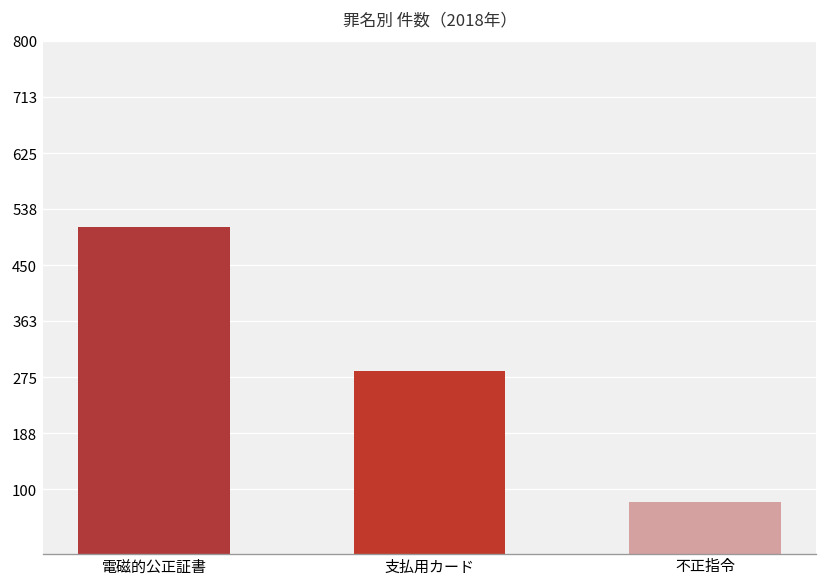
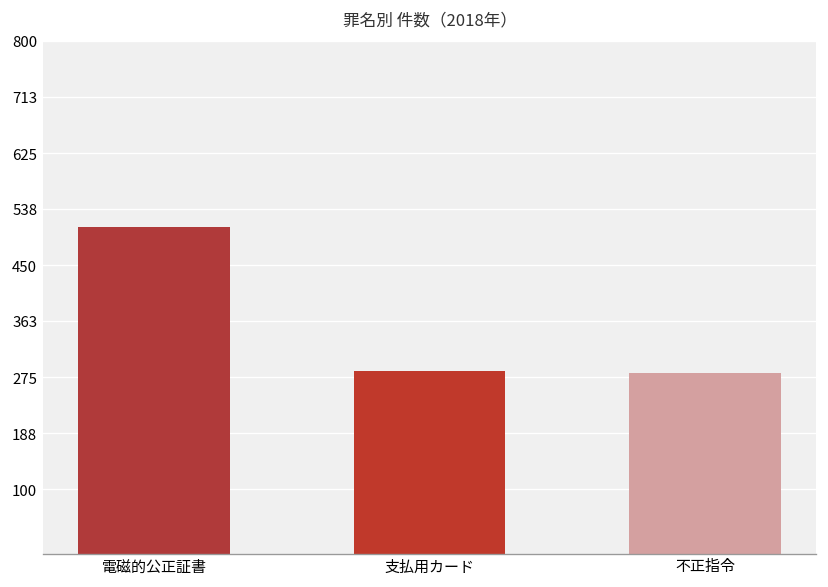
不正指令: 80 -> 280
